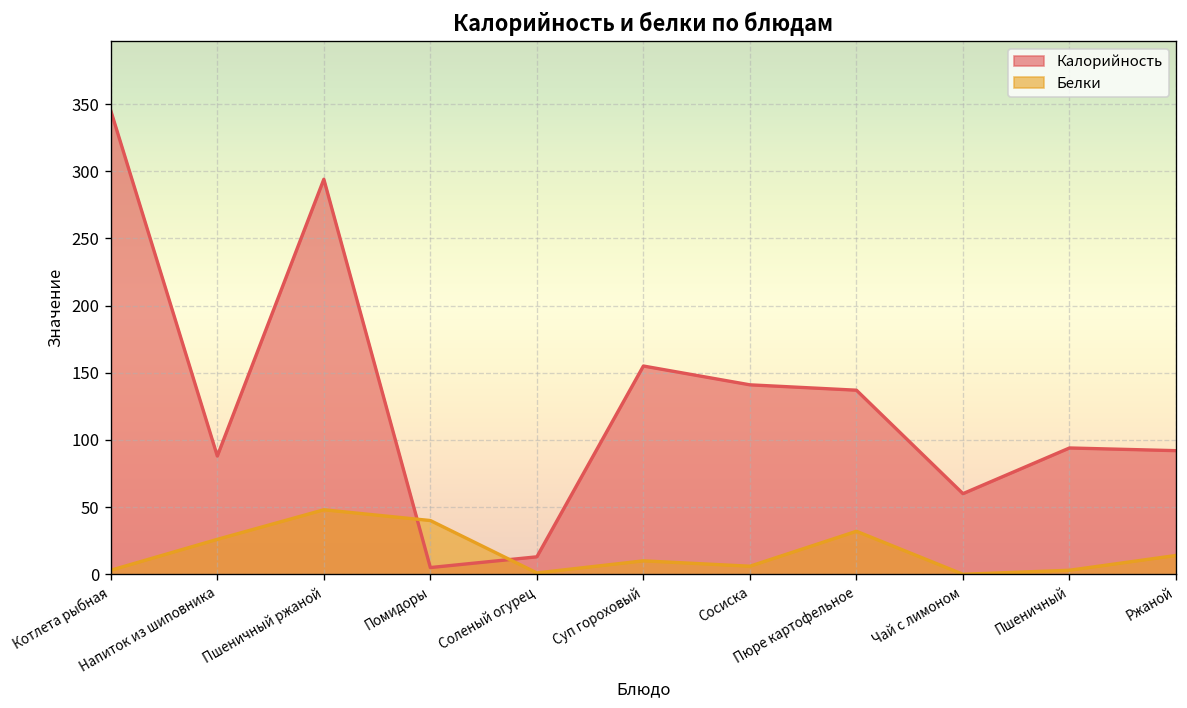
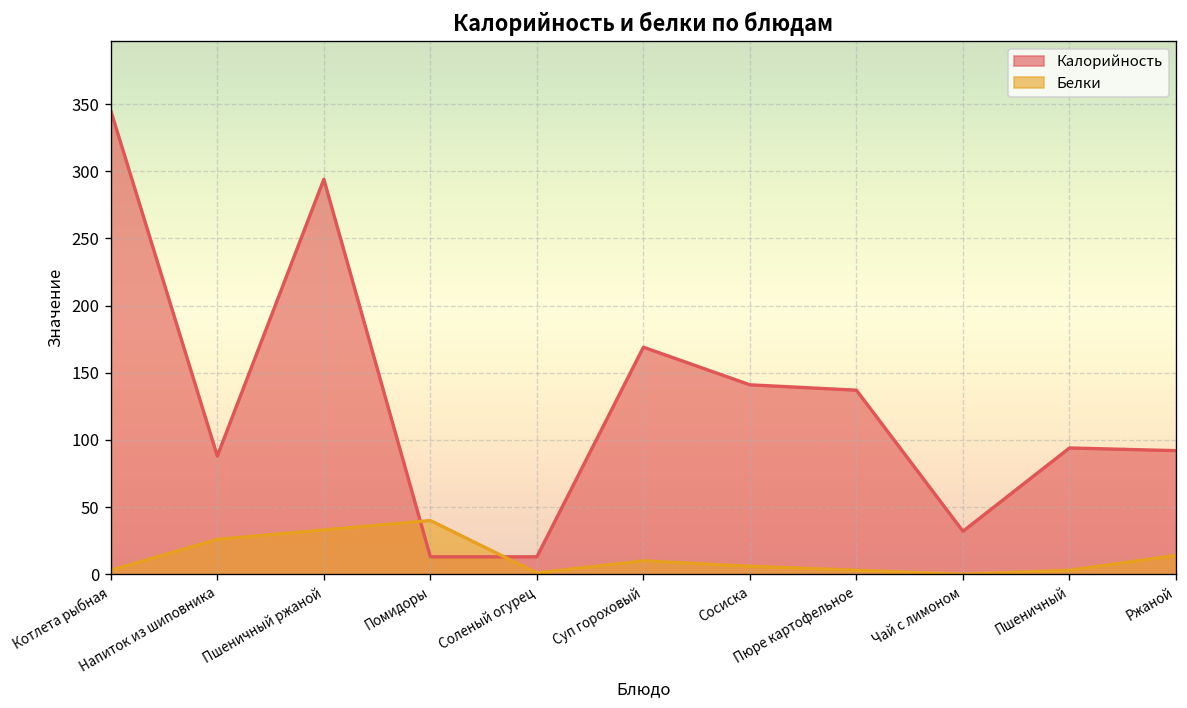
Белки, Пшеничный ржаной: 48 -> 33
Калорийность, Помидоры: 5 -> 13
Калорийность, Суп гороховый: 155 -> 169
Белки, Пюре картофельное: 32 -> 3
Калорийность, Чай с лимоном: 60 -> 32
